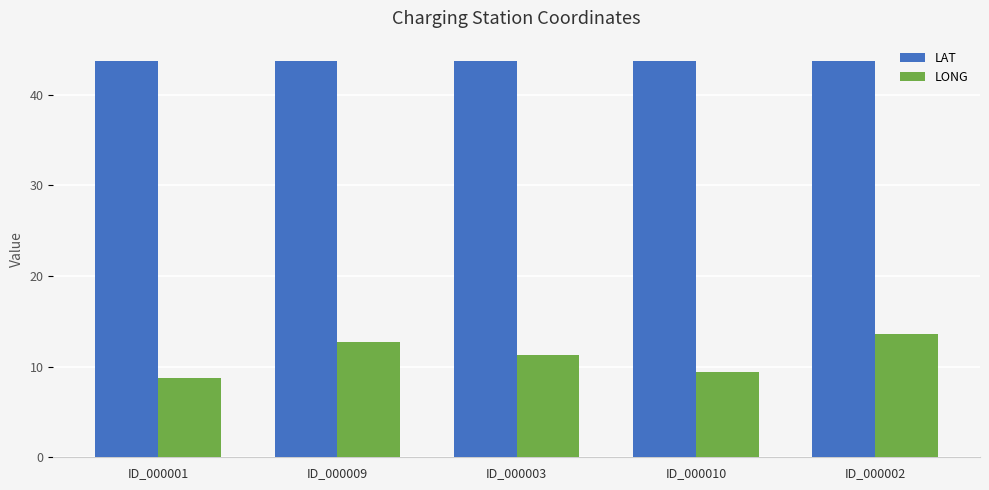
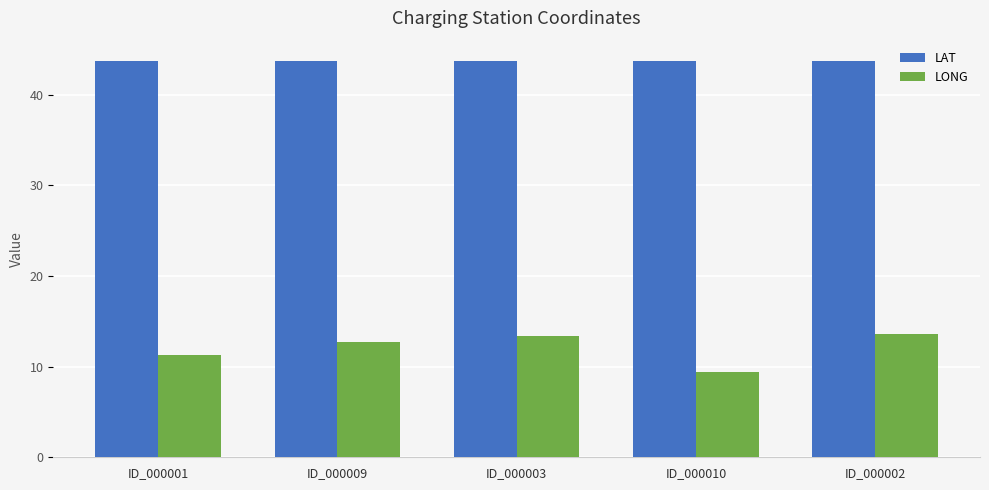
LONG, ID_000001: 9 -> 11
LONG, ID_000003: 11 -> 13
